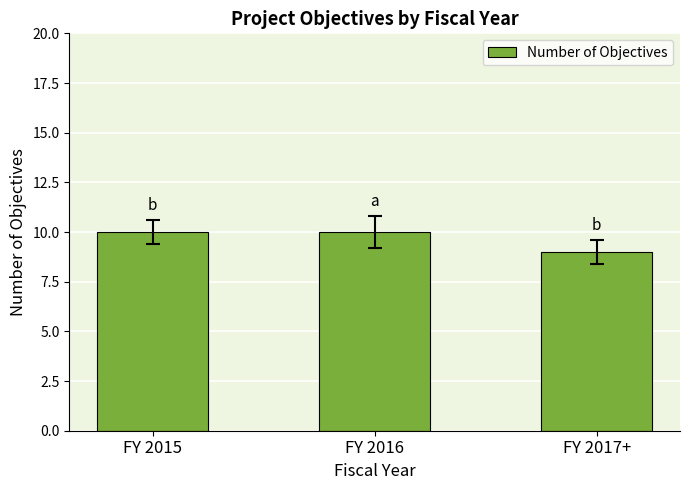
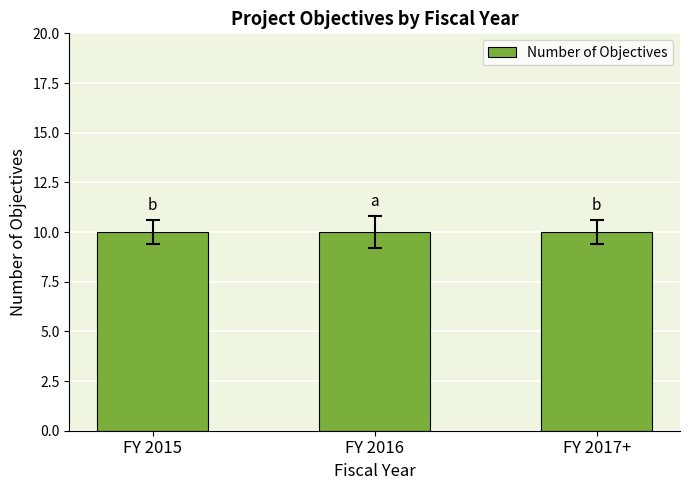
Number of Objectives, FY 2017+: 9 -> 10
